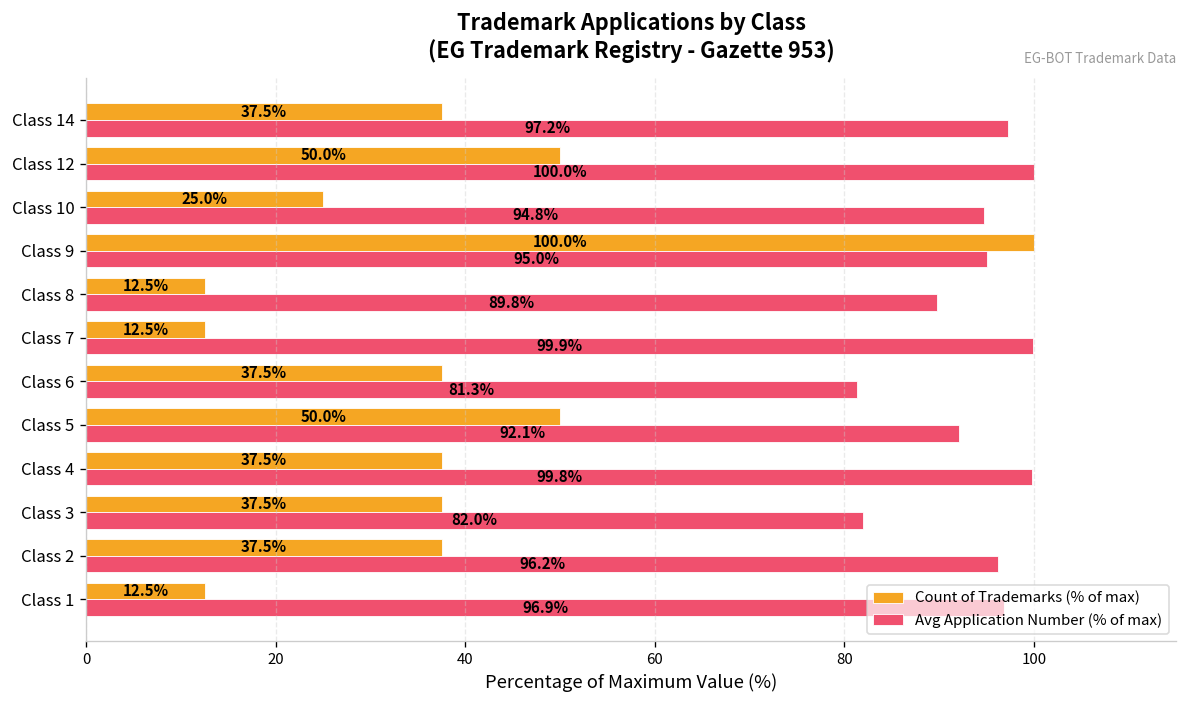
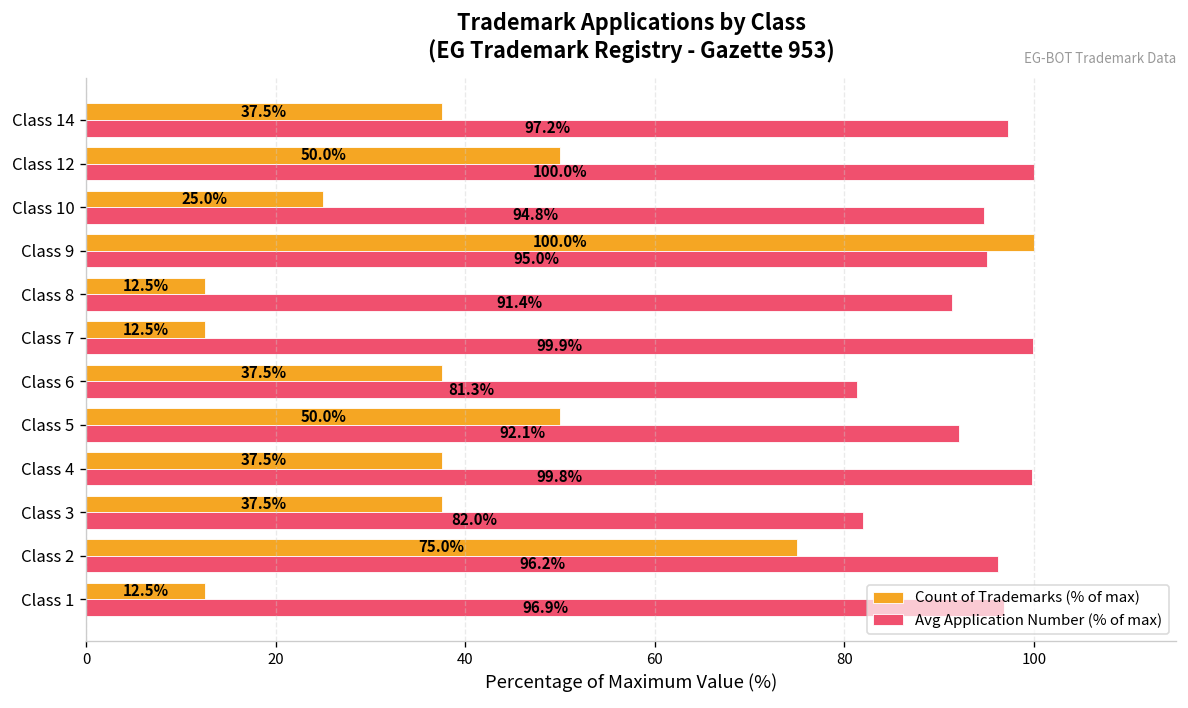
Avg Application Number (% of max), Class 8: 89.8% -> 91.4%
Count of Trademarks (% of max), Class 2: 37.5% -> 75.0%
